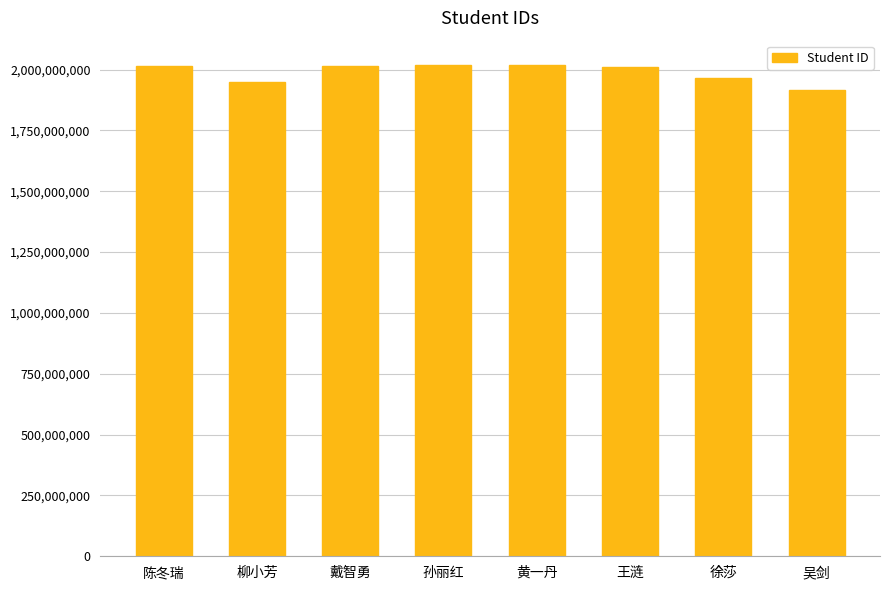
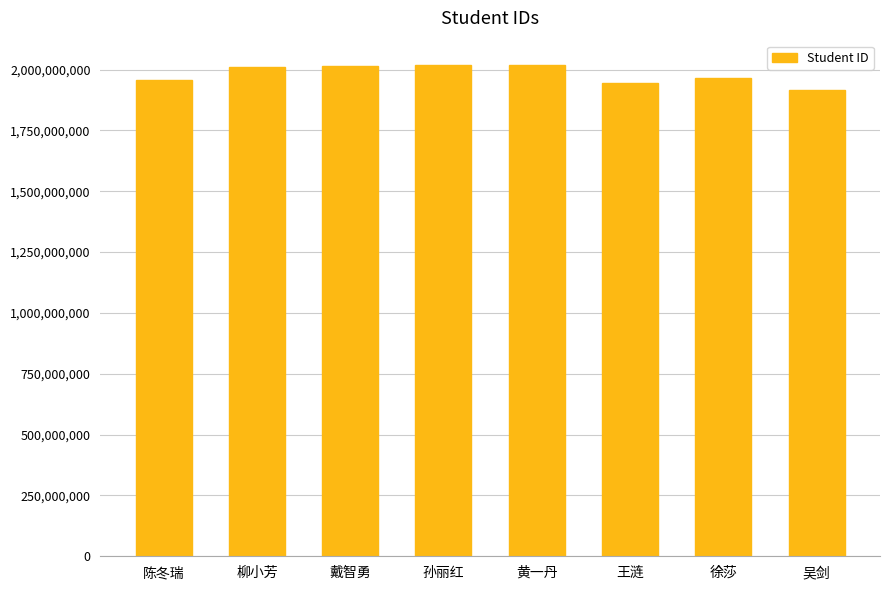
陈冬瑞: 2,020,000,000 -> 1,960,000,000
柳小芳: 1,950,000,000 -> 2,010,000,000
王涟: 2,010,000,000 -> 1,950,000,000
